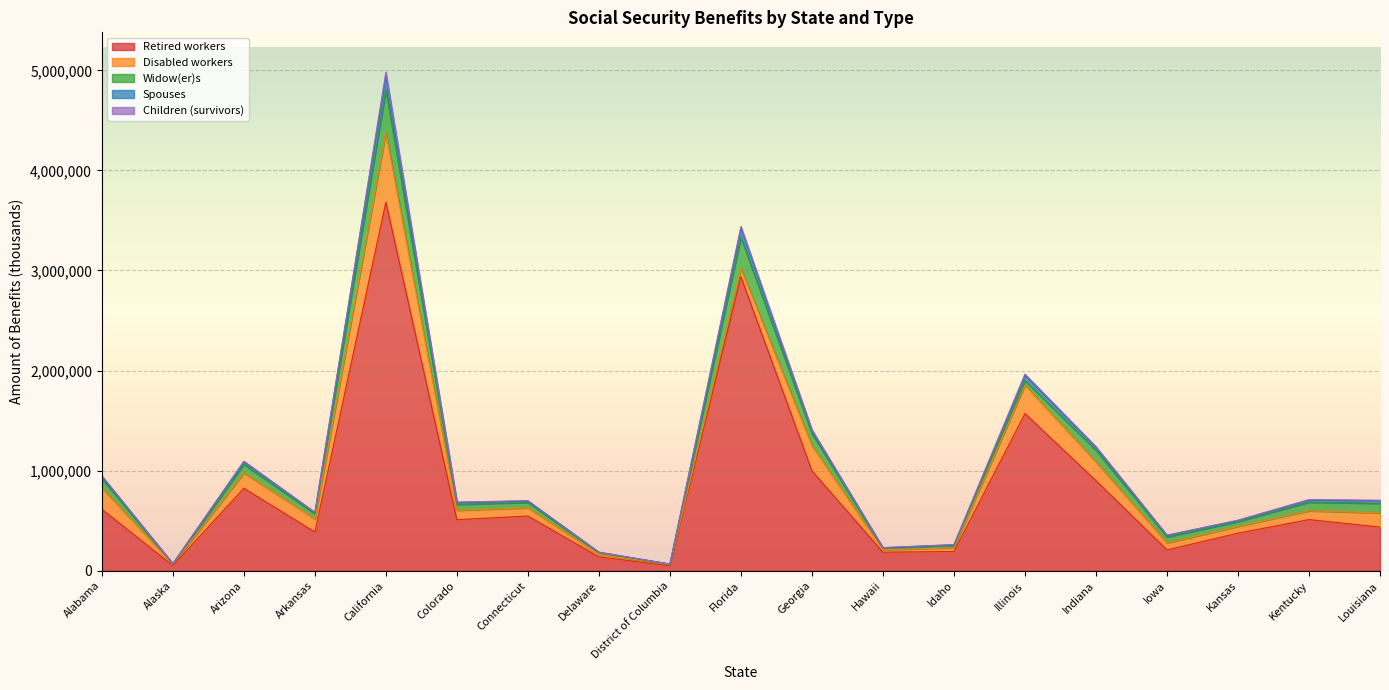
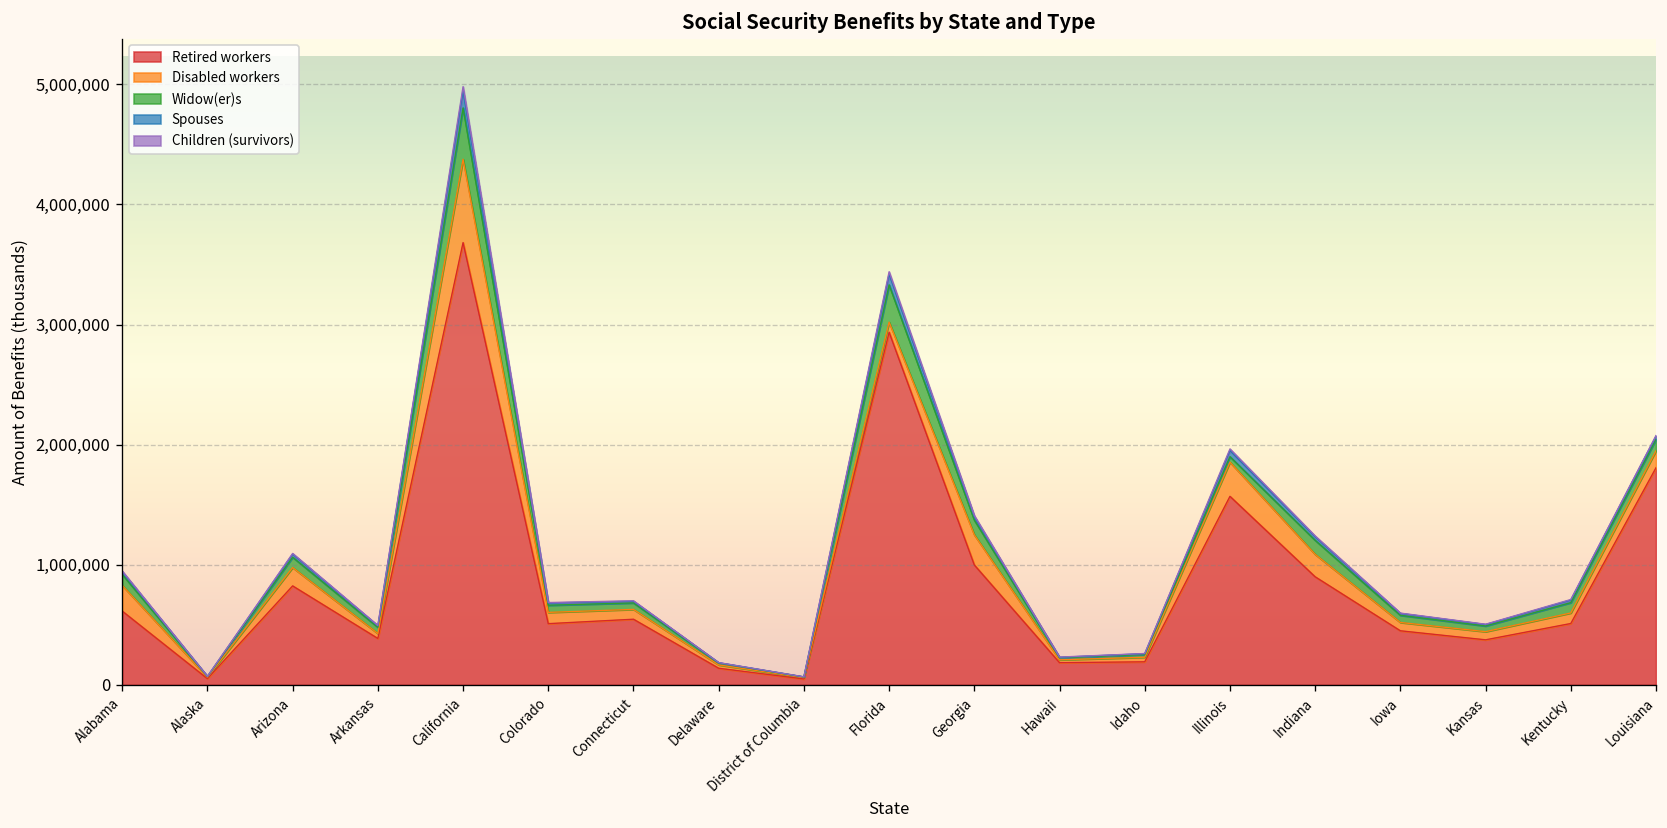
Disabled workers, Arkansas: 130,000 -> 40,000
Retired workers, Iowa: 210,000 -> 450,000
Retired workers, Louisiana: 440,000 -> 1,810,000
